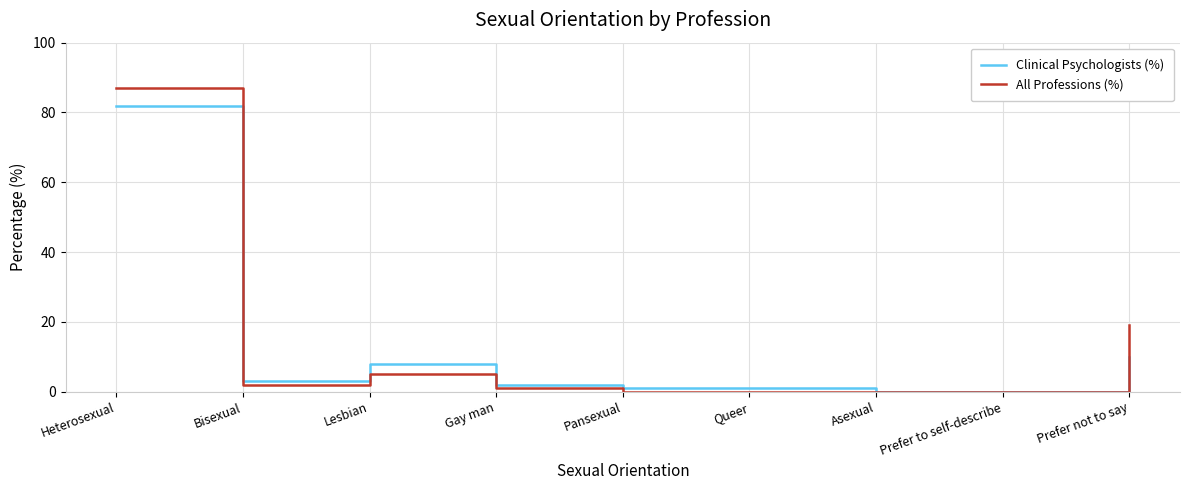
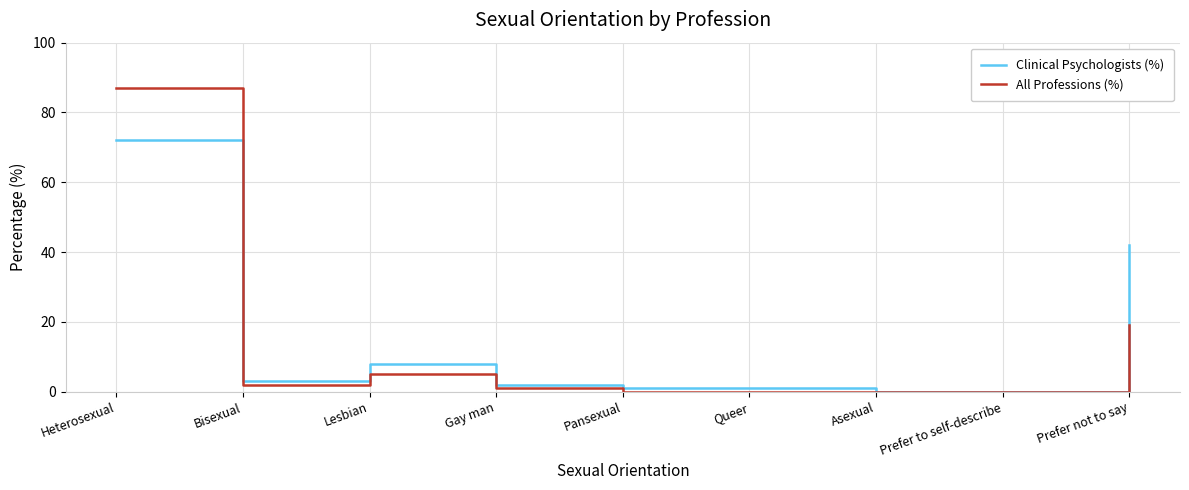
Clinical Psychologists (%), Heterosexual: 82 -> 72
Clinical Psychologists (%), Prefer not to say: 10 -> 42
